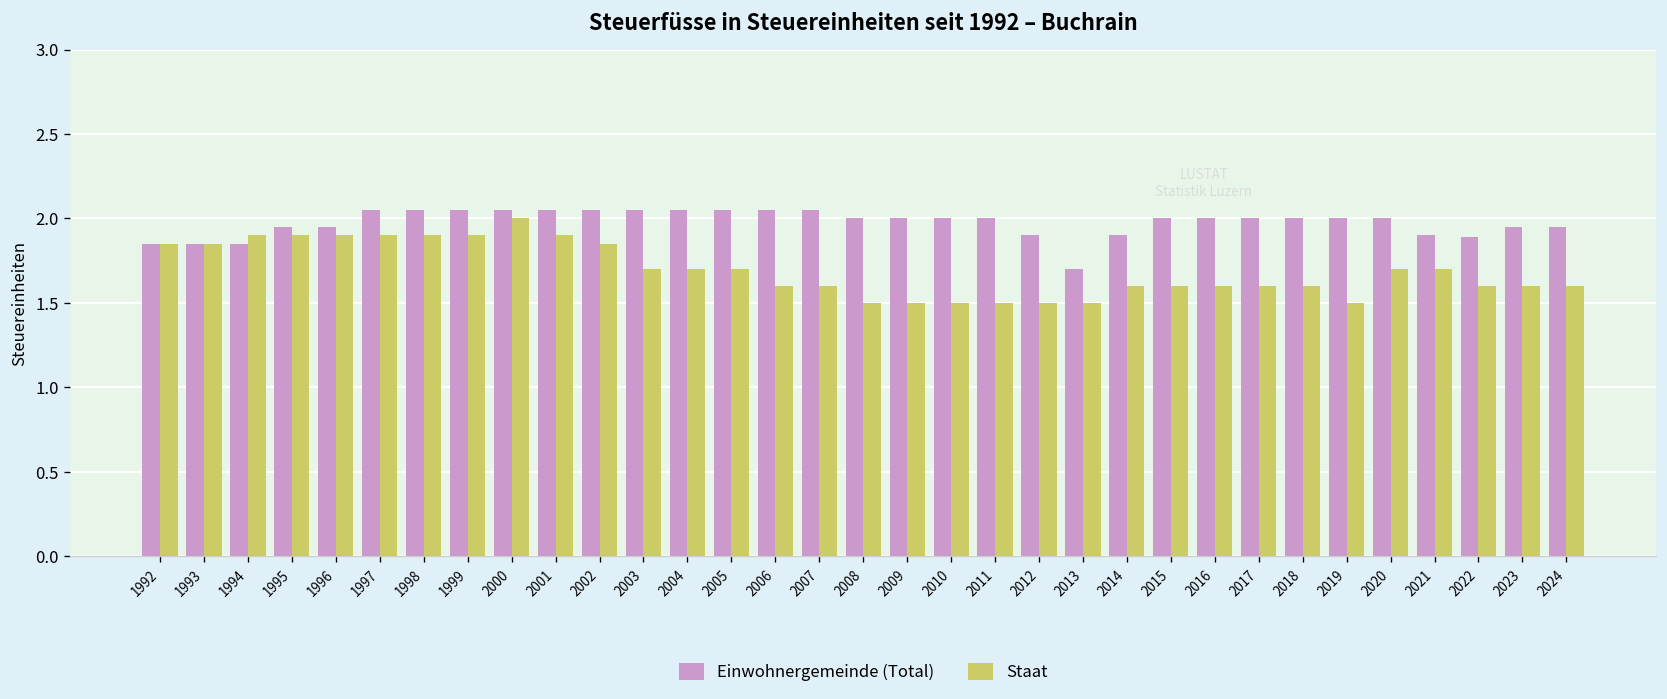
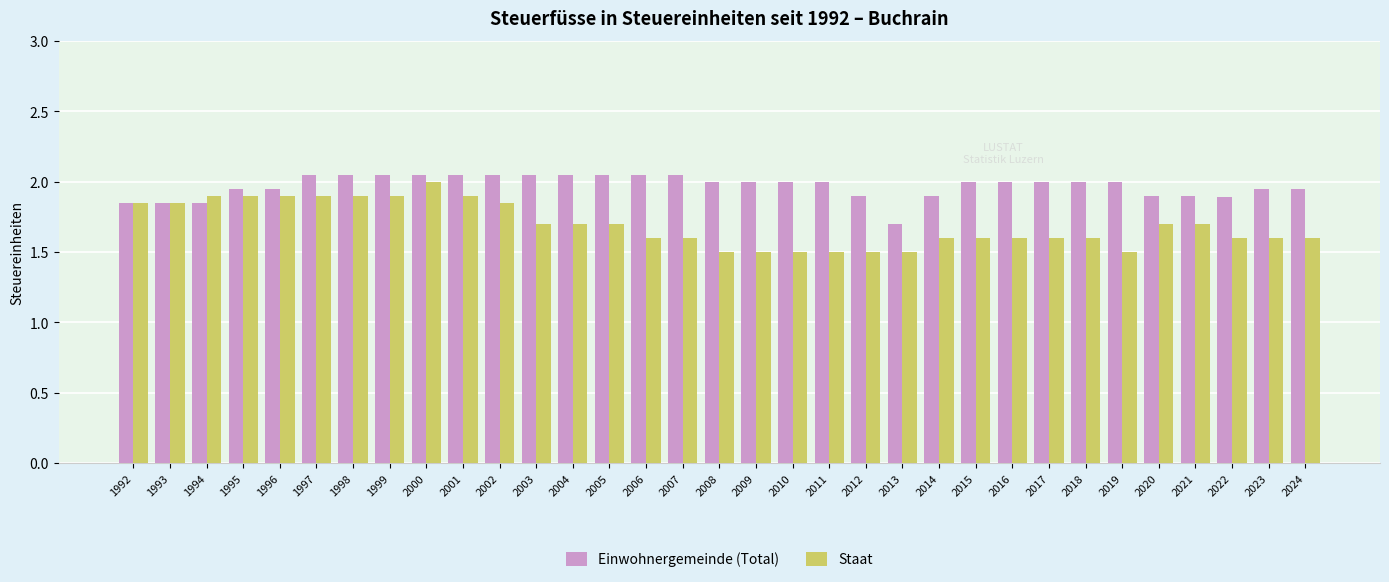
Einwohnergemeinde (Total), 2020: 2.0 -> 1.9
